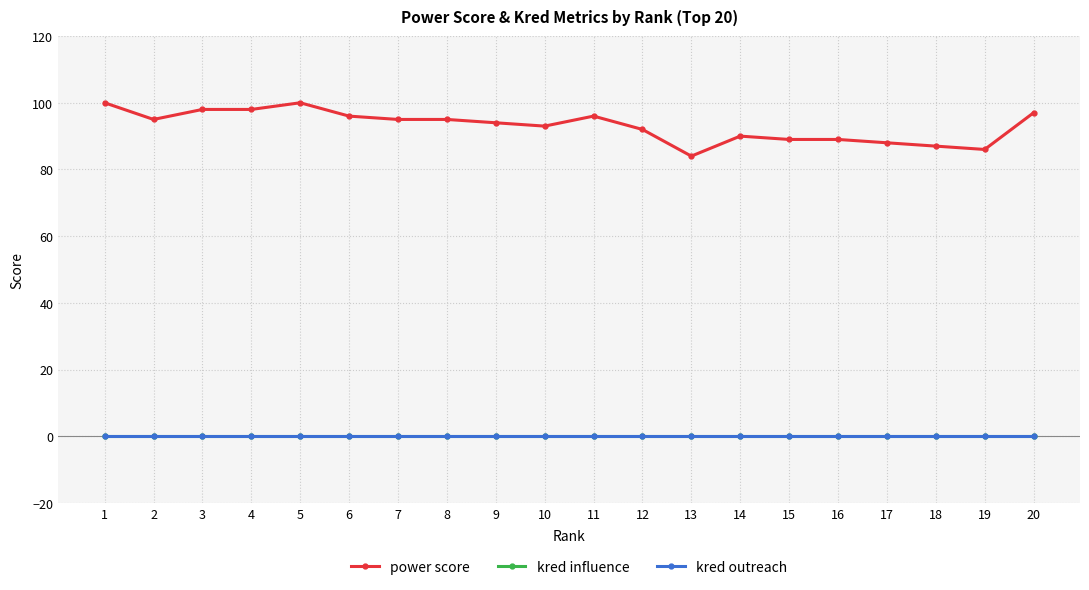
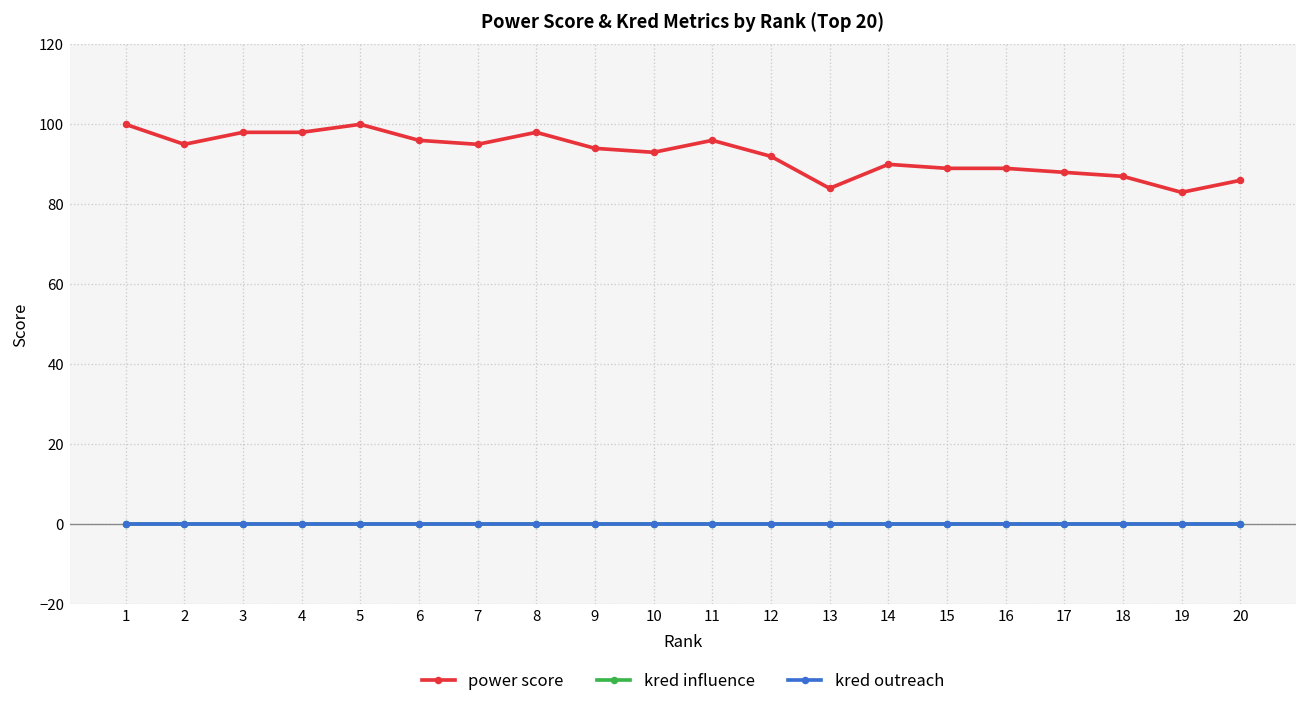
power score, 8: 95 -> 98
power score, 19: 86 -> 83
power score, 20: 97 -> 86
